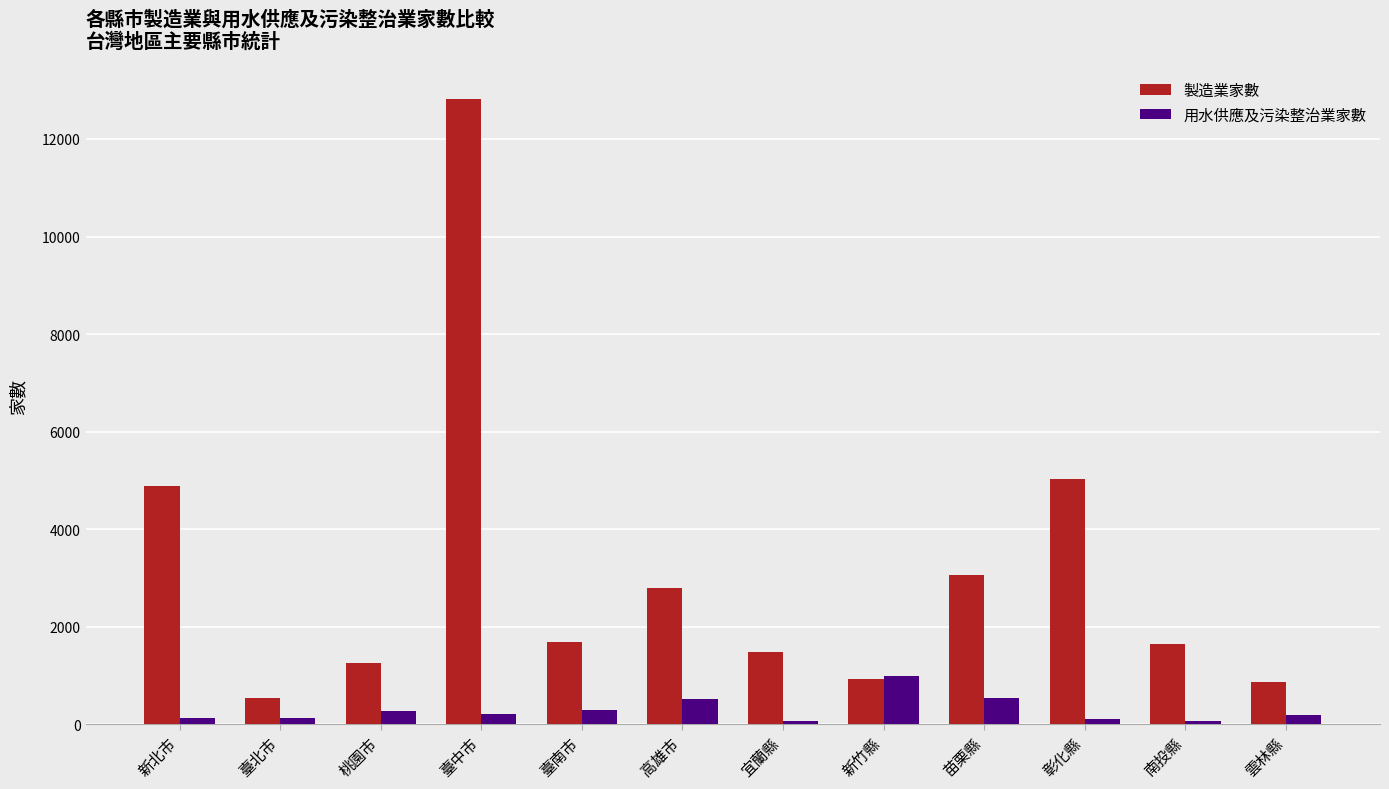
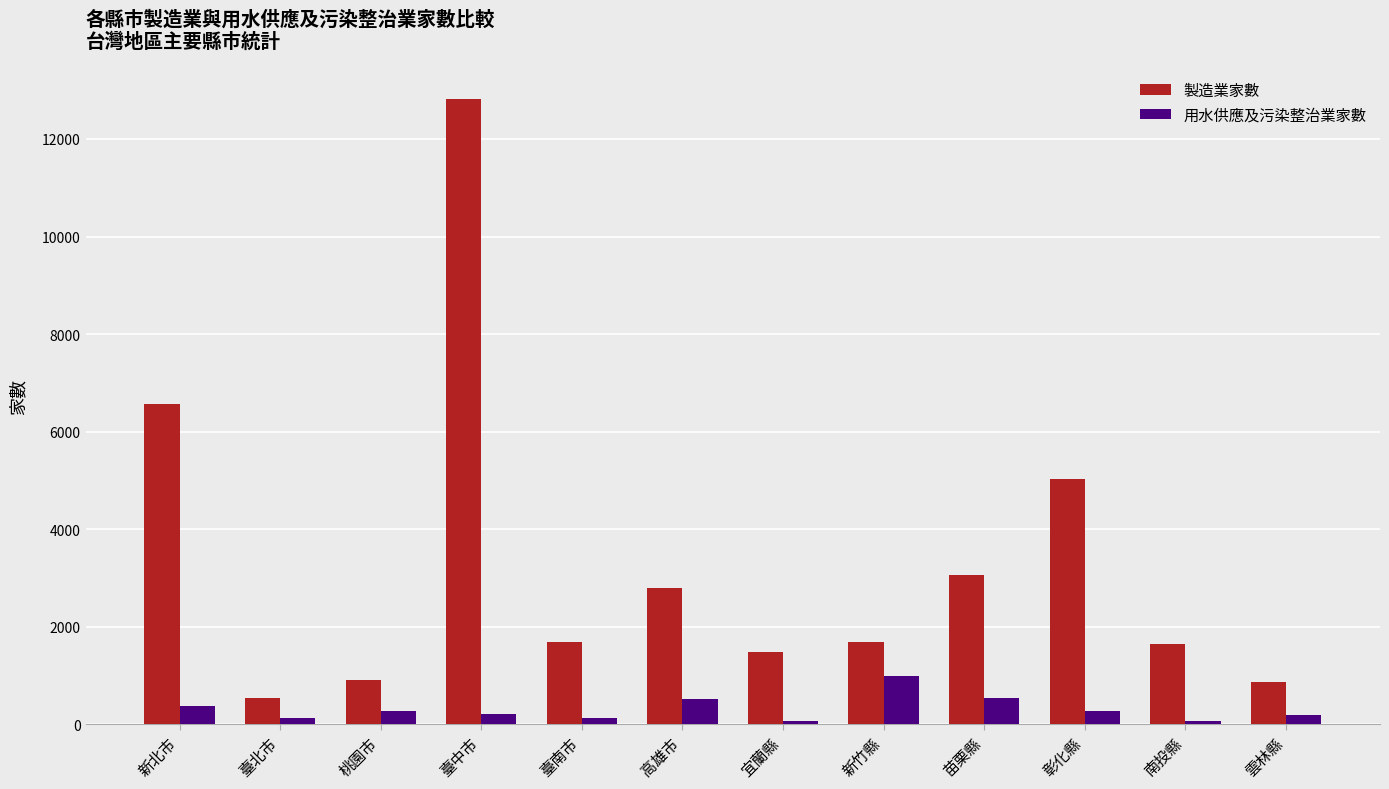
製造業家數, 新北市: 4900 -> 6600
用水供應及污染整治業家數, 新北市: 100 -> 400
製造業家數, 桃園市: 1300 -> 900
用水供應及污染整治業家數, 臺南市: 300 -> 100
製造業家數, 新竹縣: 900 -> 1700
用水供應及污染整治業家數, 彰化縣: 100 -> 300
